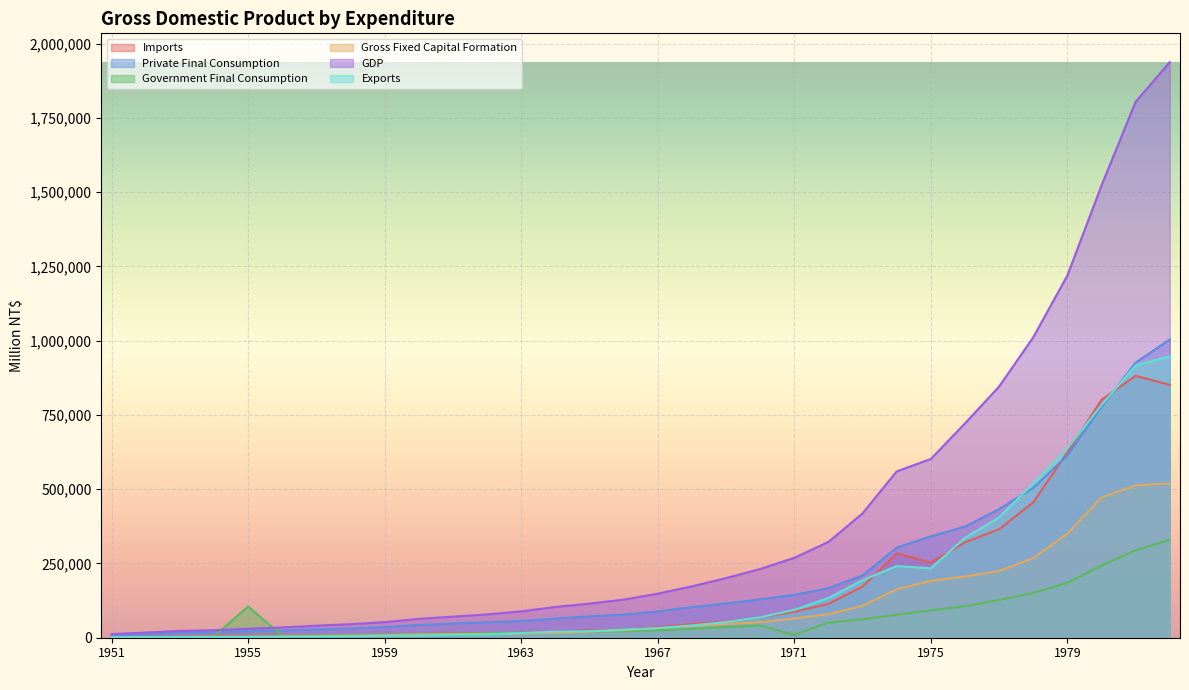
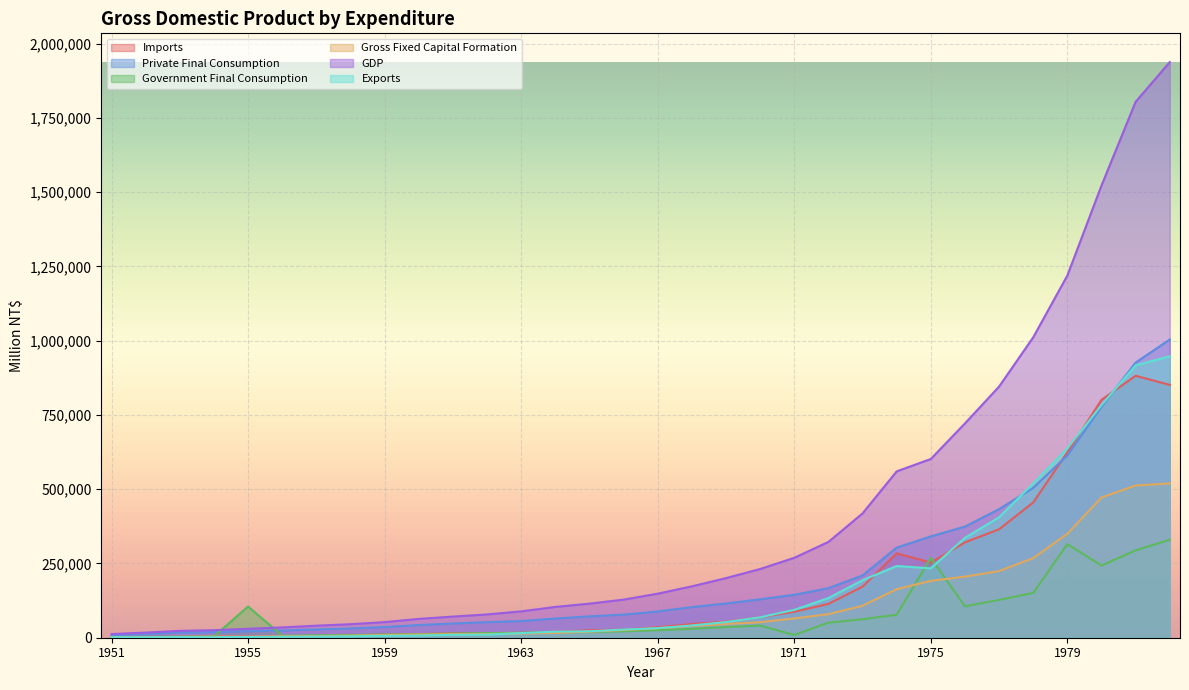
Government Final Consumption, 1975: 90,000 -> 270,000
Government Final Consumption, 1979: 180,000 -> 320,000
